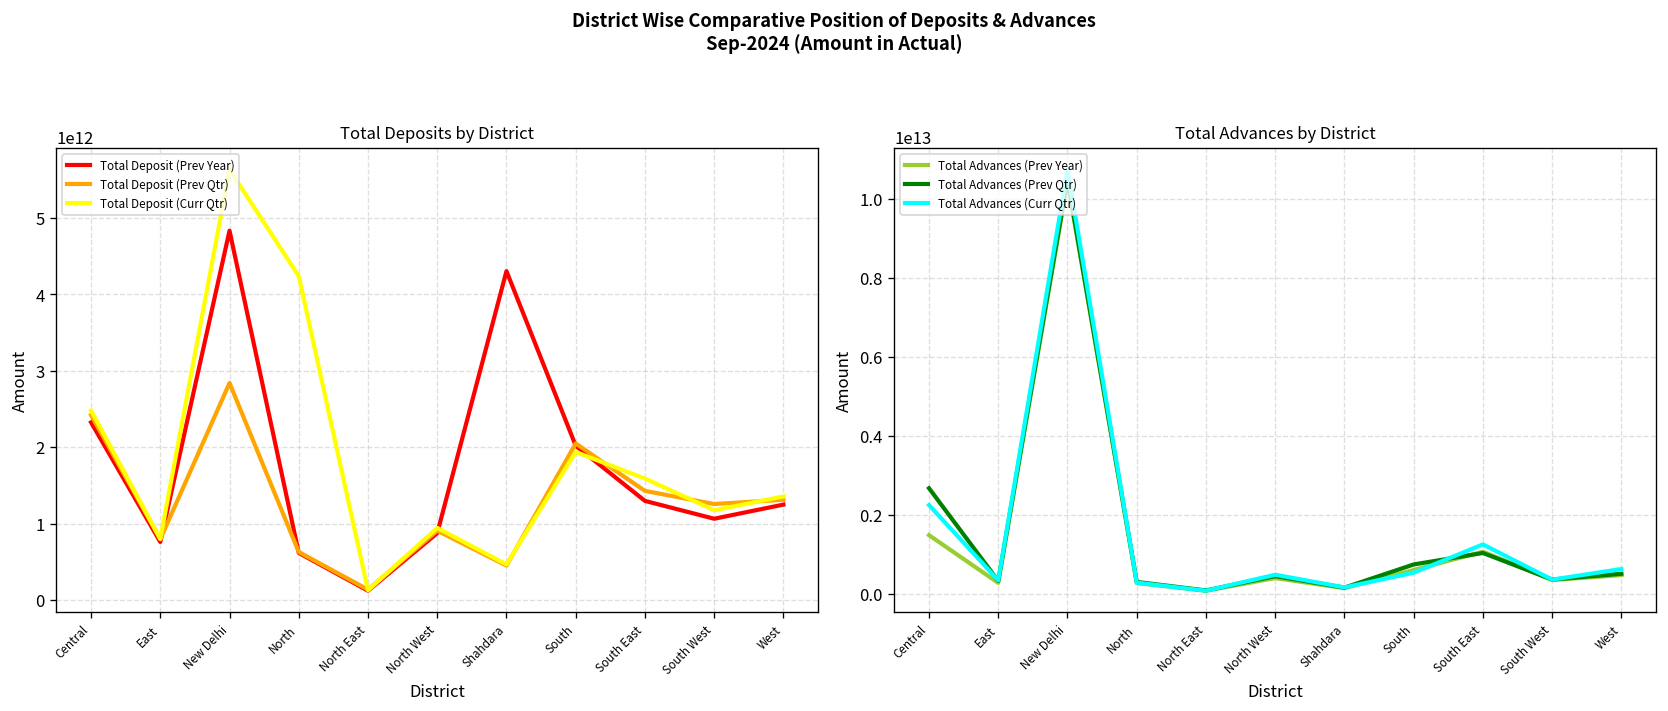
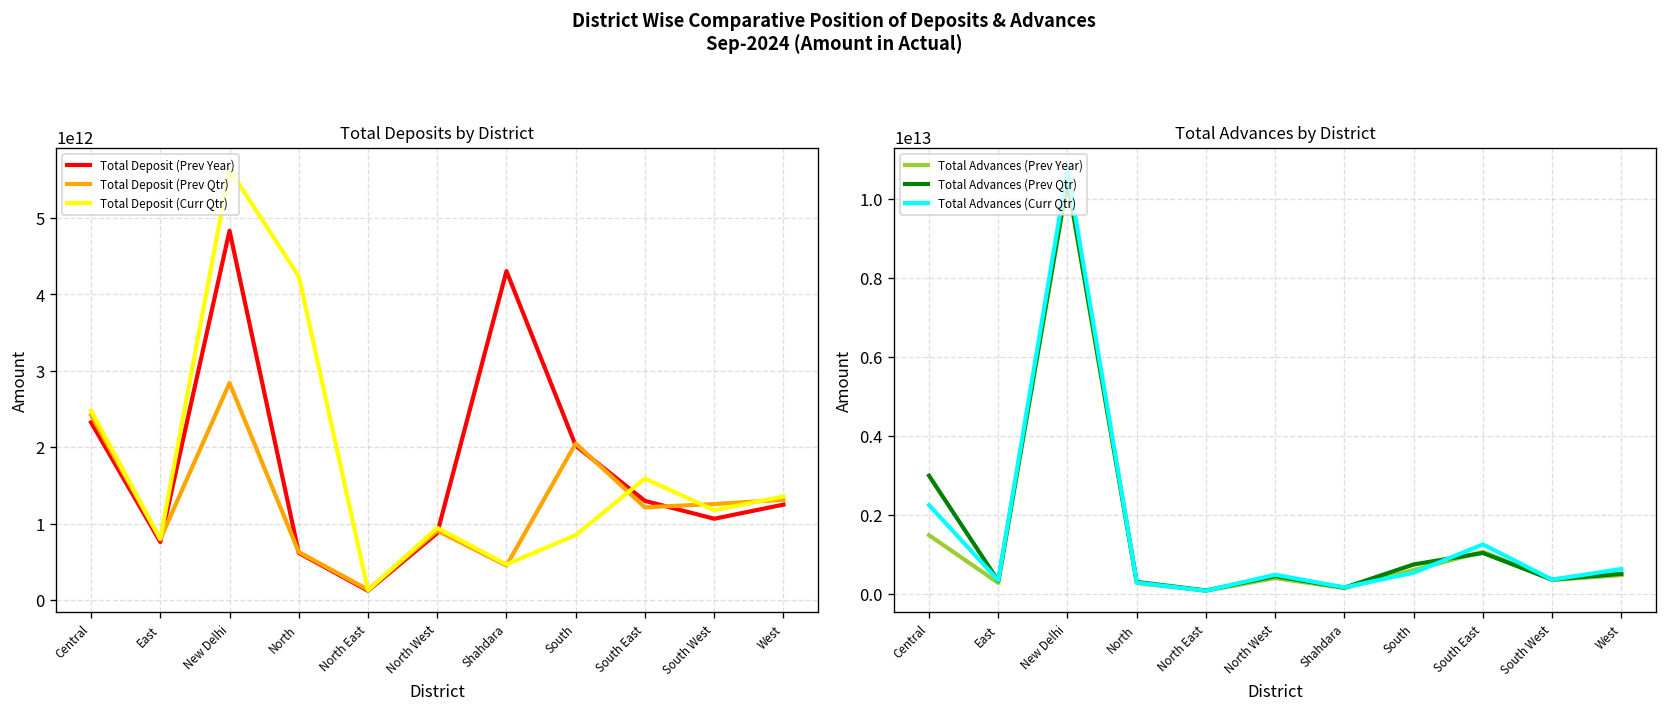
Total Deposits by District, Total Deposit (Curr Qtr), South: 1900000000000 -> 800000000000
Total Deposits by District, Total Deposit (Prev Qtr), South East: 1400000000000 -> 1200000000000
Total Advances by District, Total Advances (Prev Qtr), Central: 2700000000000 -> 3000000000000
